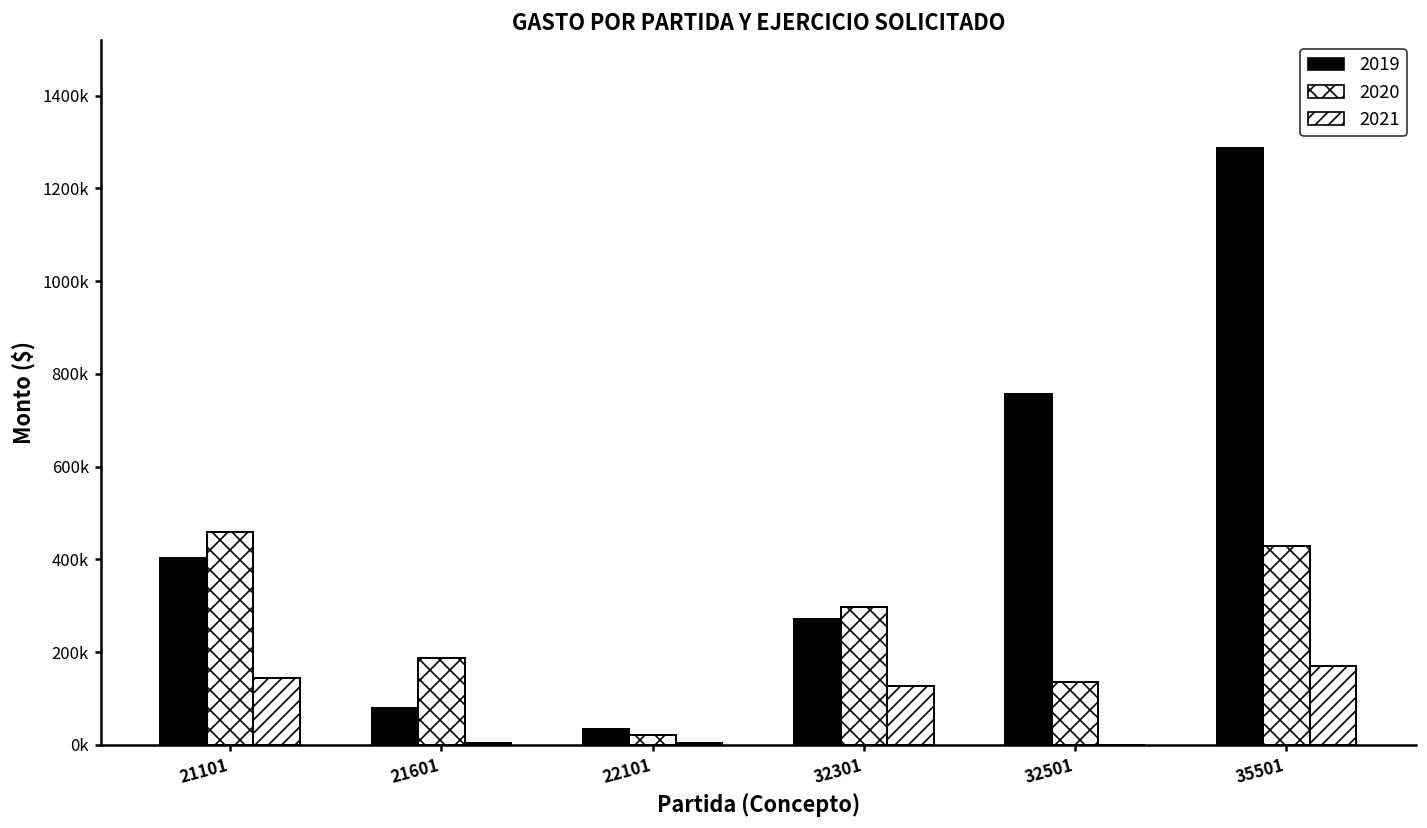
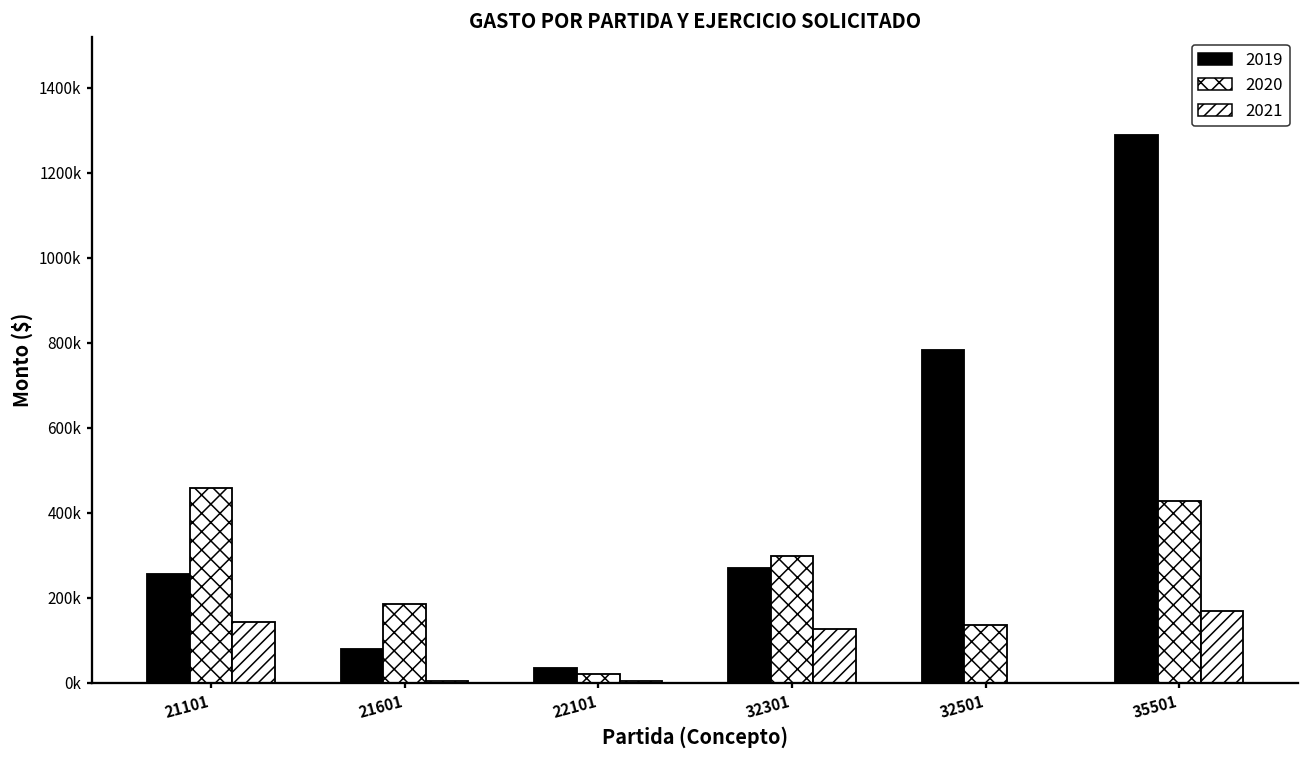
2019, 21101: 400000 -> 260000
2019, 32501: 760000 -> 780000
